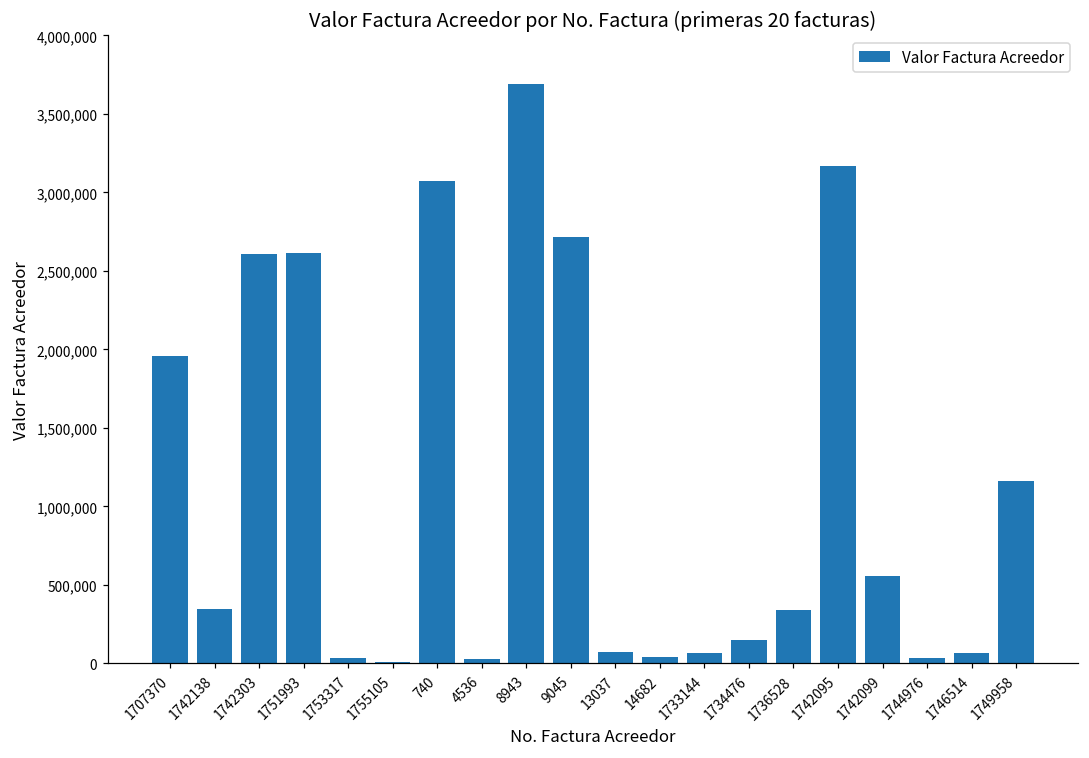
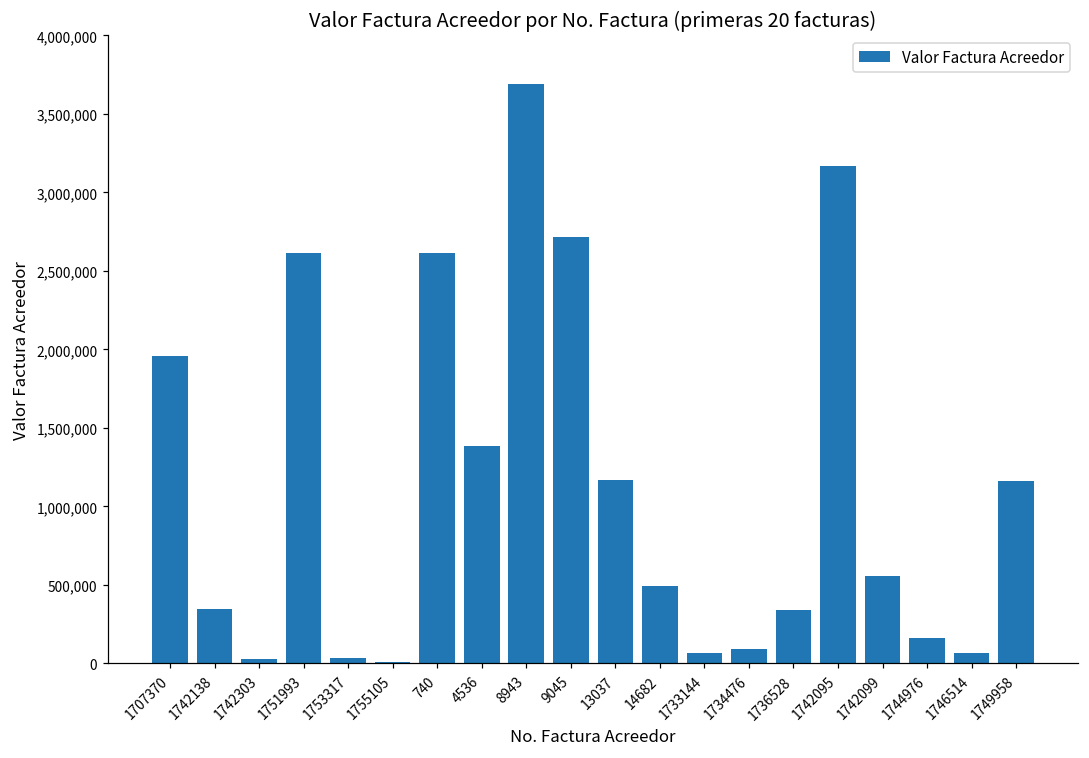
1742303: 2,610,000 -> 30,000
740: 3,070,000 -> 2,610,000
4536: 30,000 -> 1,380,000
13037: 70,000 -> 1,170,000
14682: 40,000 -> 500,000
1734476: 150,000 -> 90,000
1744976: 40,000 -> 160,000
